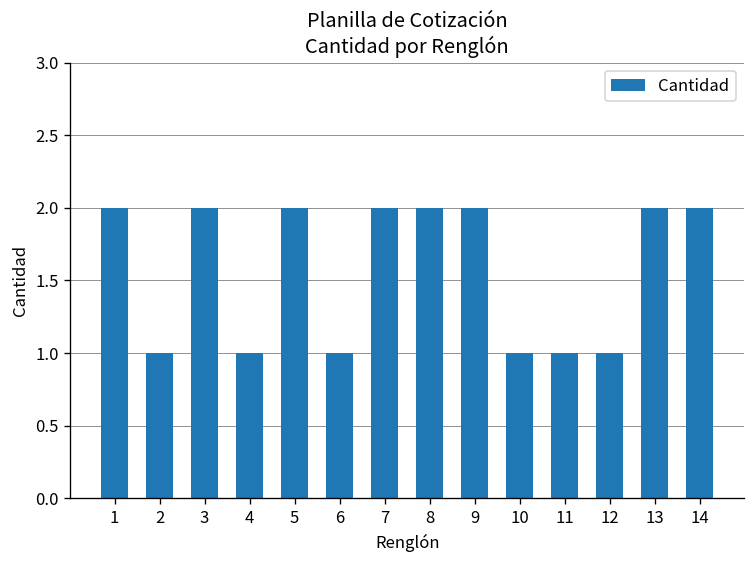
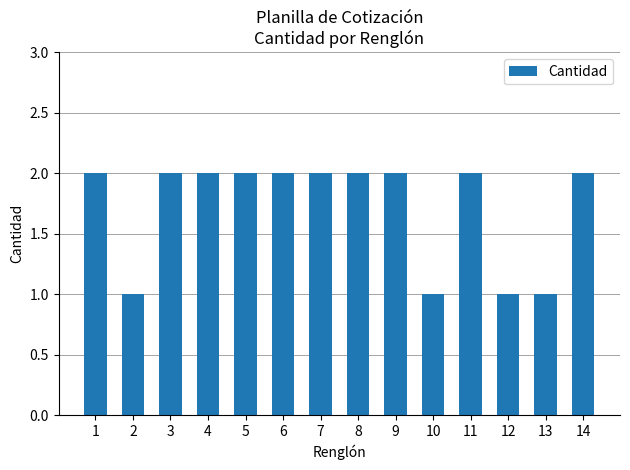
4: 1 -> 2
6: 1 -> 2
11: 1 -> 2
13: 2 -> 1
